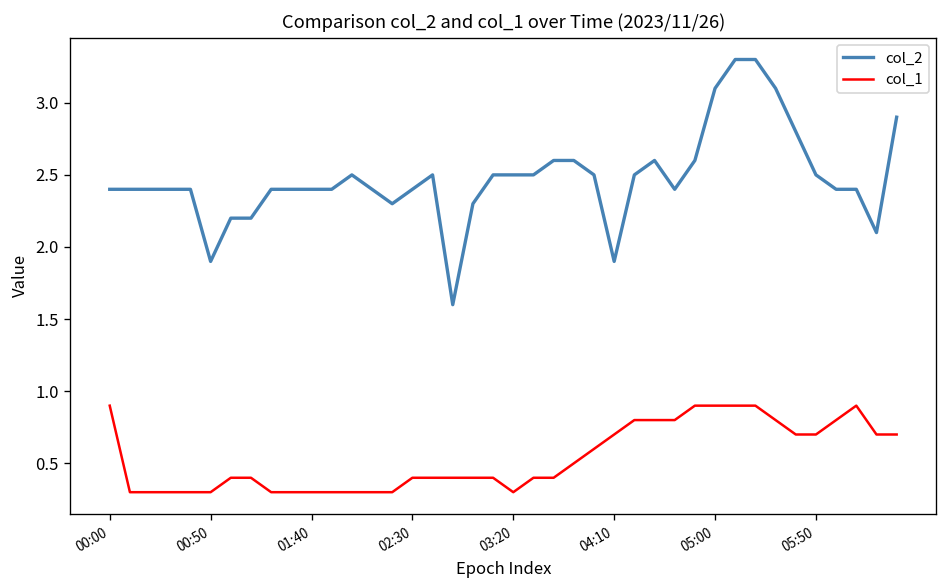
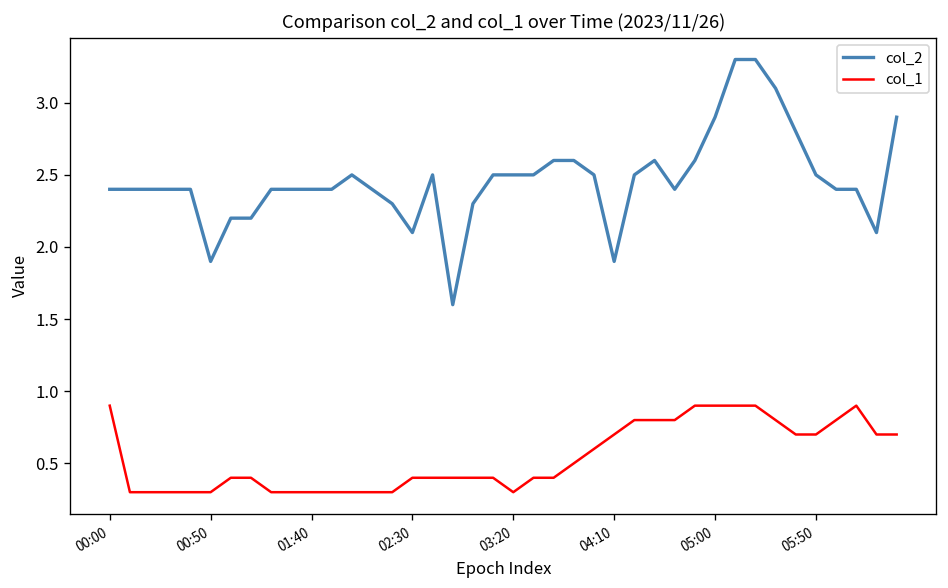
col_2, 02:30: 2.4 -> 2.1
col_2, 05:00: 3.1 -> 2.9
